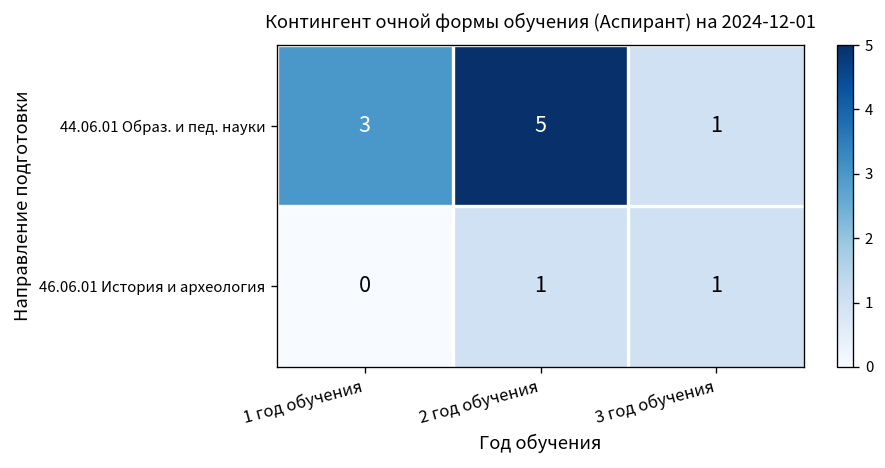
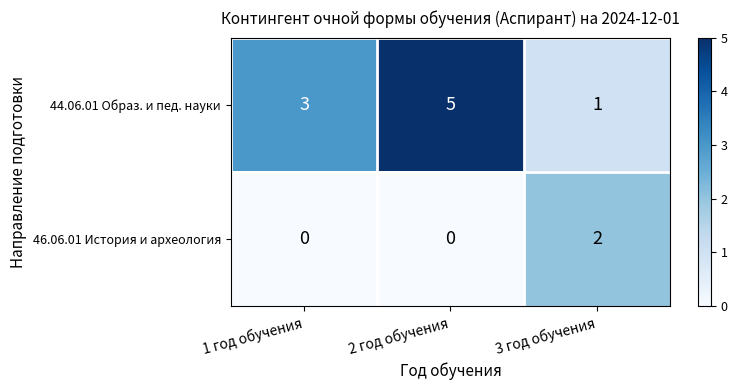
46.06.01 История и археология, 2 год обучения: 1 -> 0
46.06.01 История и археология, 3 год обучения: 1 -> 2
